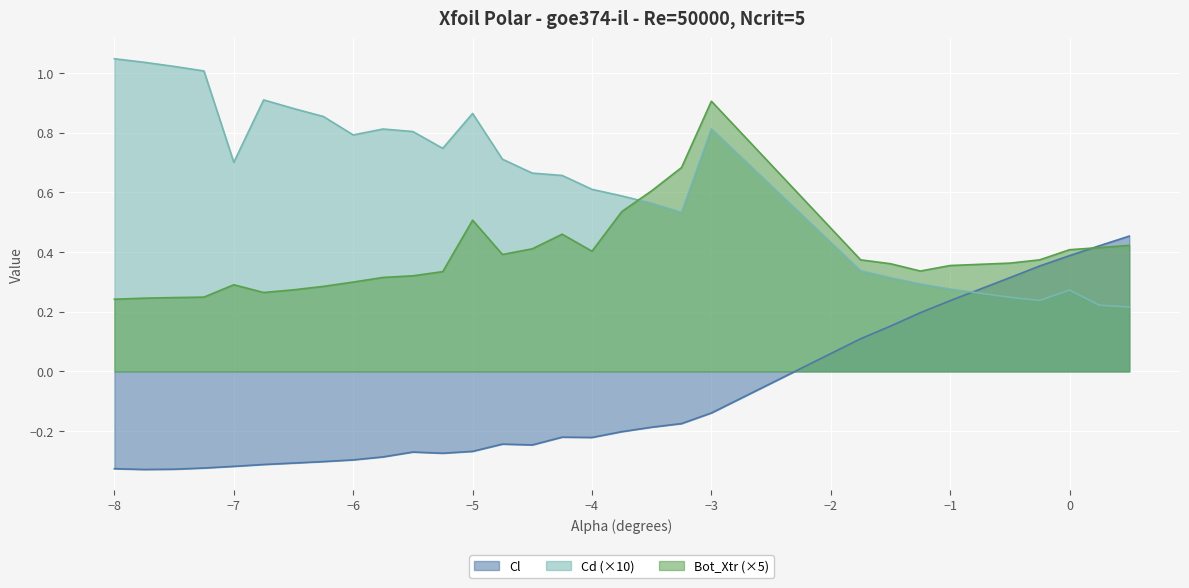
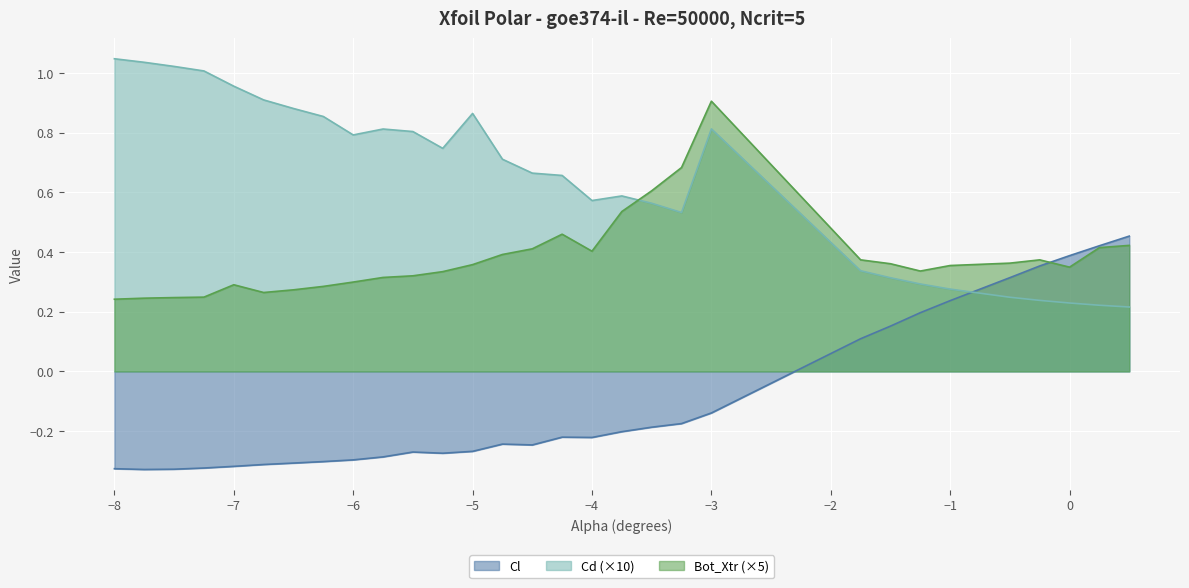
Cd (×10), −7: 0.70 -> 0.96
Bot_Xtr (×5), −5: 0.51 -> 0.36
Cd (×10), −4: 0.61 -> 0.57
Cd (×10), 0: 0.27 -> 0.23
Bot_Xtr (×5), 0: 0.41 -> 0.35
